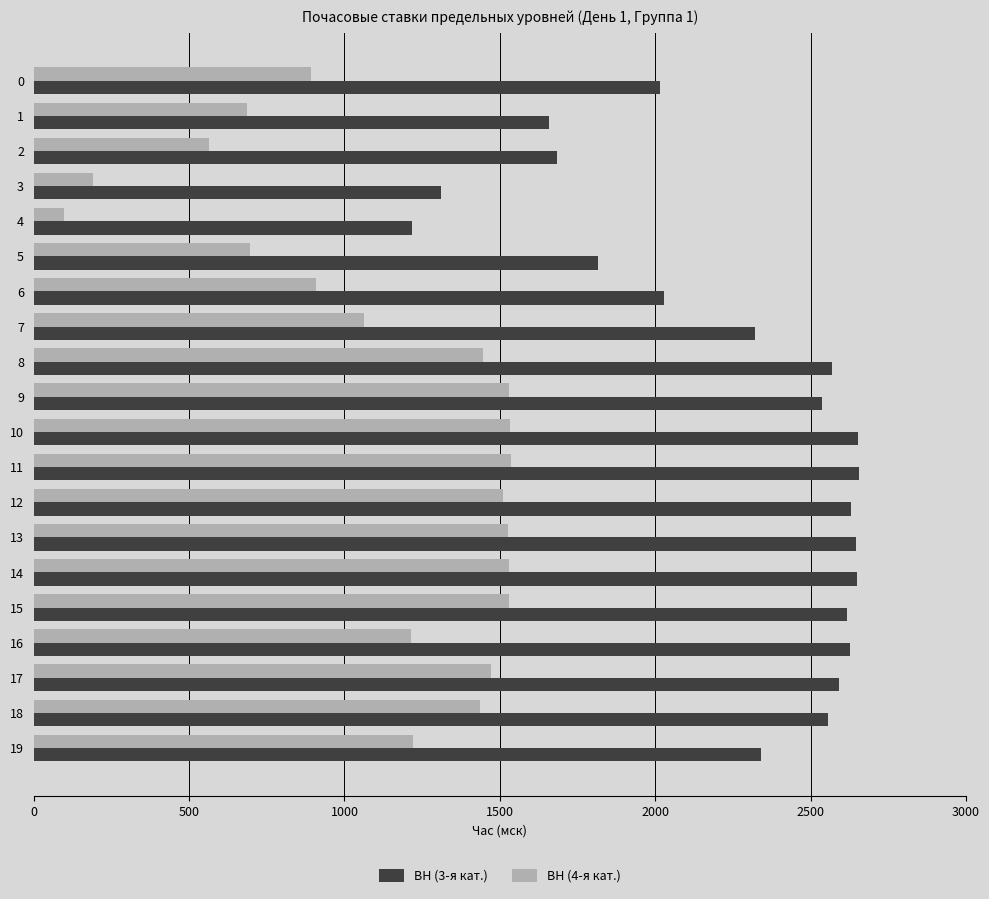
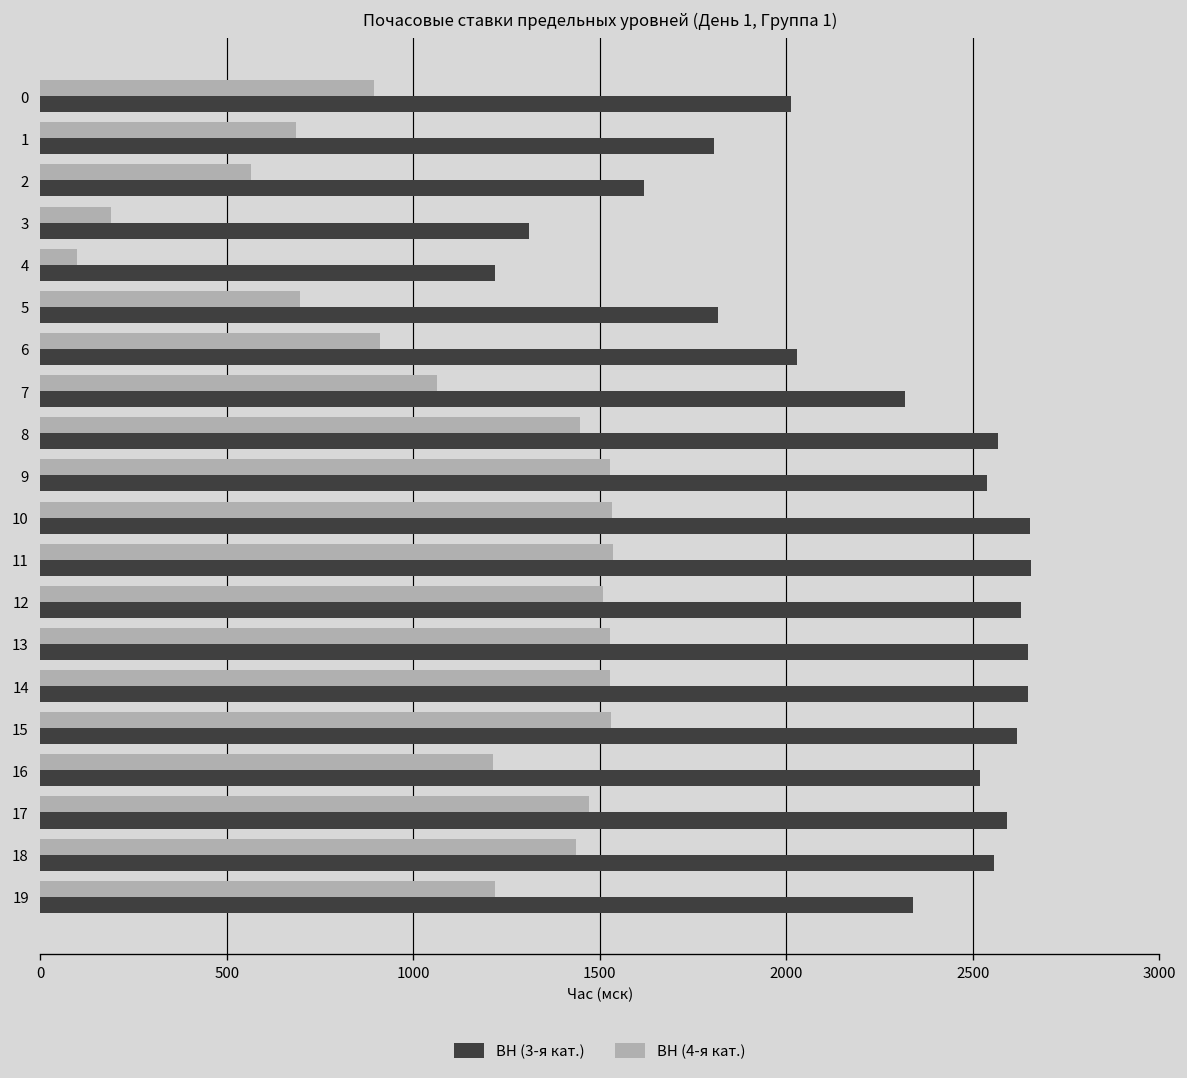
ВН (3-я кат.), 1: 1660 -> 1810
ВН (3-я кат.), 2: 1680 -> 1620
ВН (3-я кат.), 16: 2630 -> 2520
